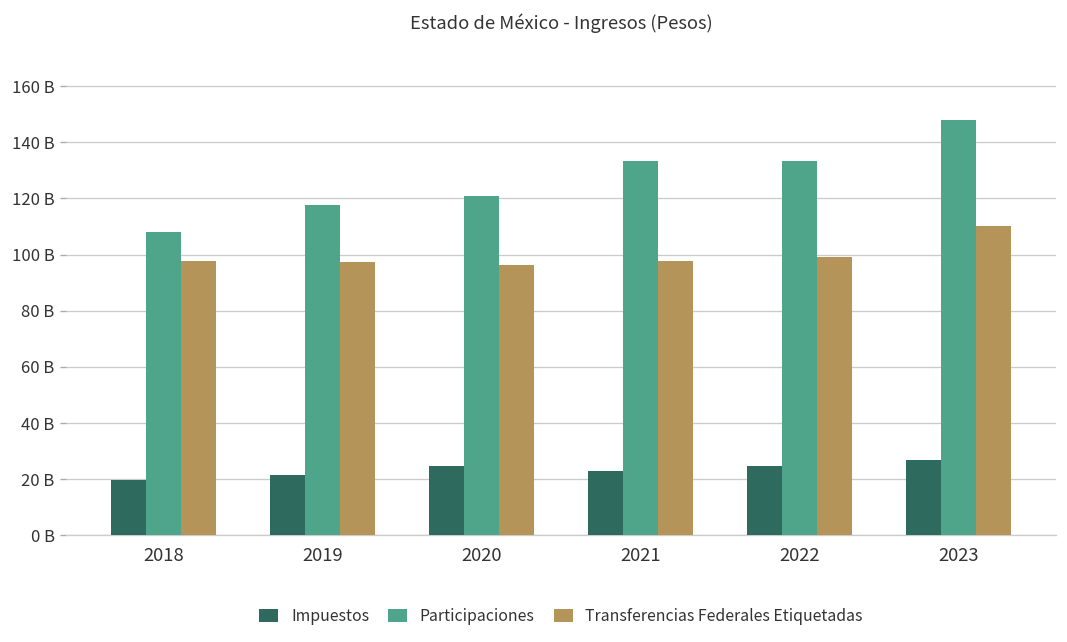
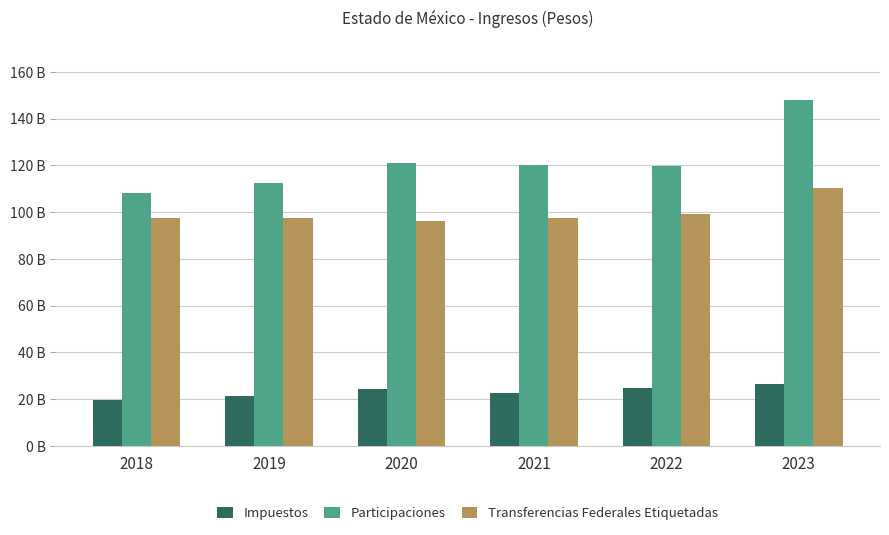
Participaciones, 2019: 118000000000 -> 112000000000
Participaciones, 2021: 133000000000 -> 120000000000
Participaciones, 2022: 133000000000 -> 120000000000
